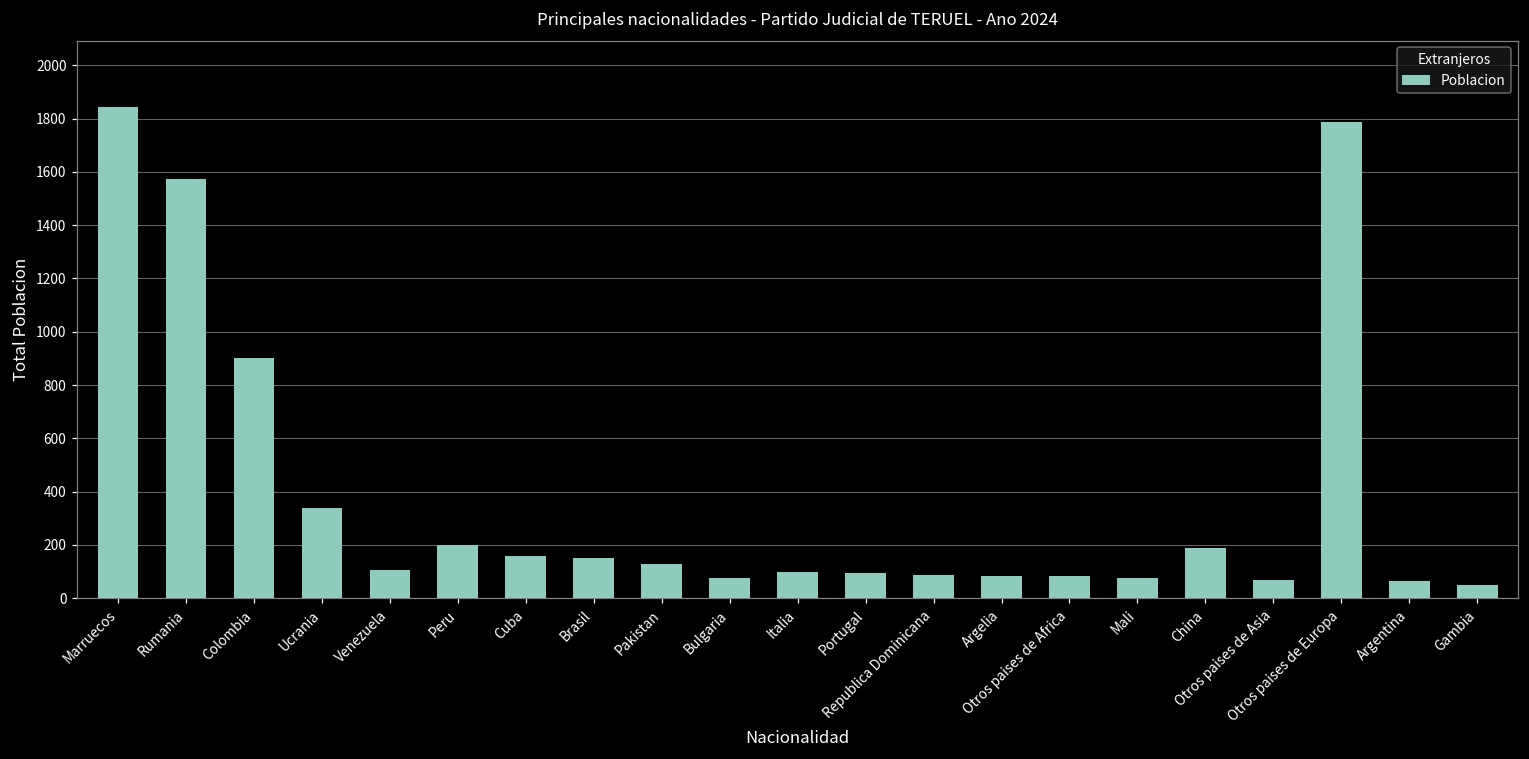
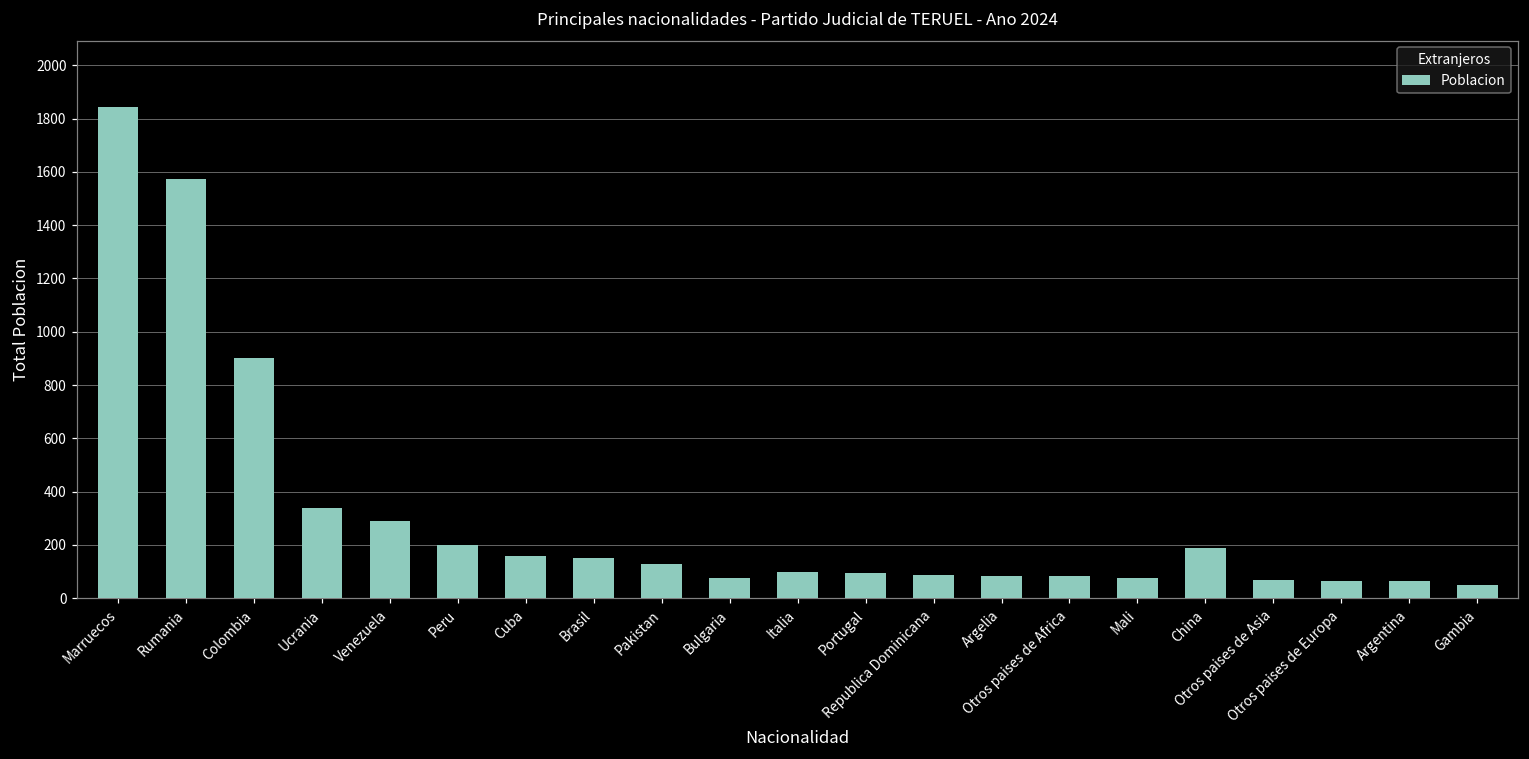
Venezuela: 110 -> 290
Otros paises de Europa: 1790 -> 70
